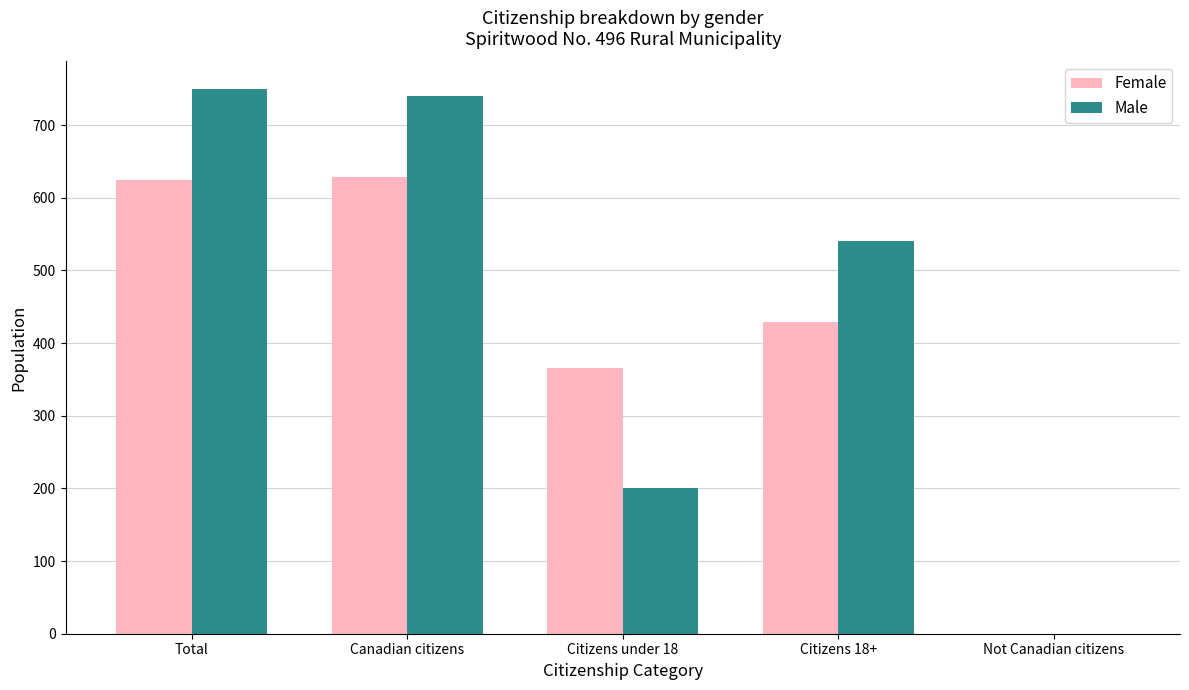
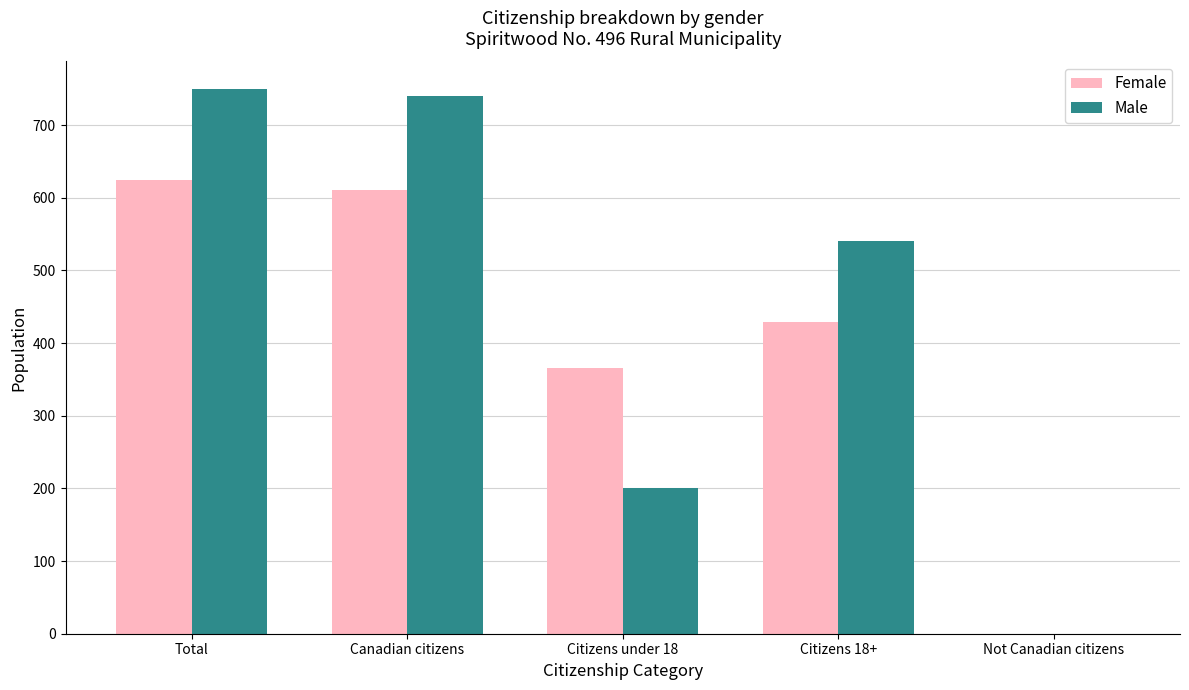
Female, Canadian citizens: 630 -> 610
